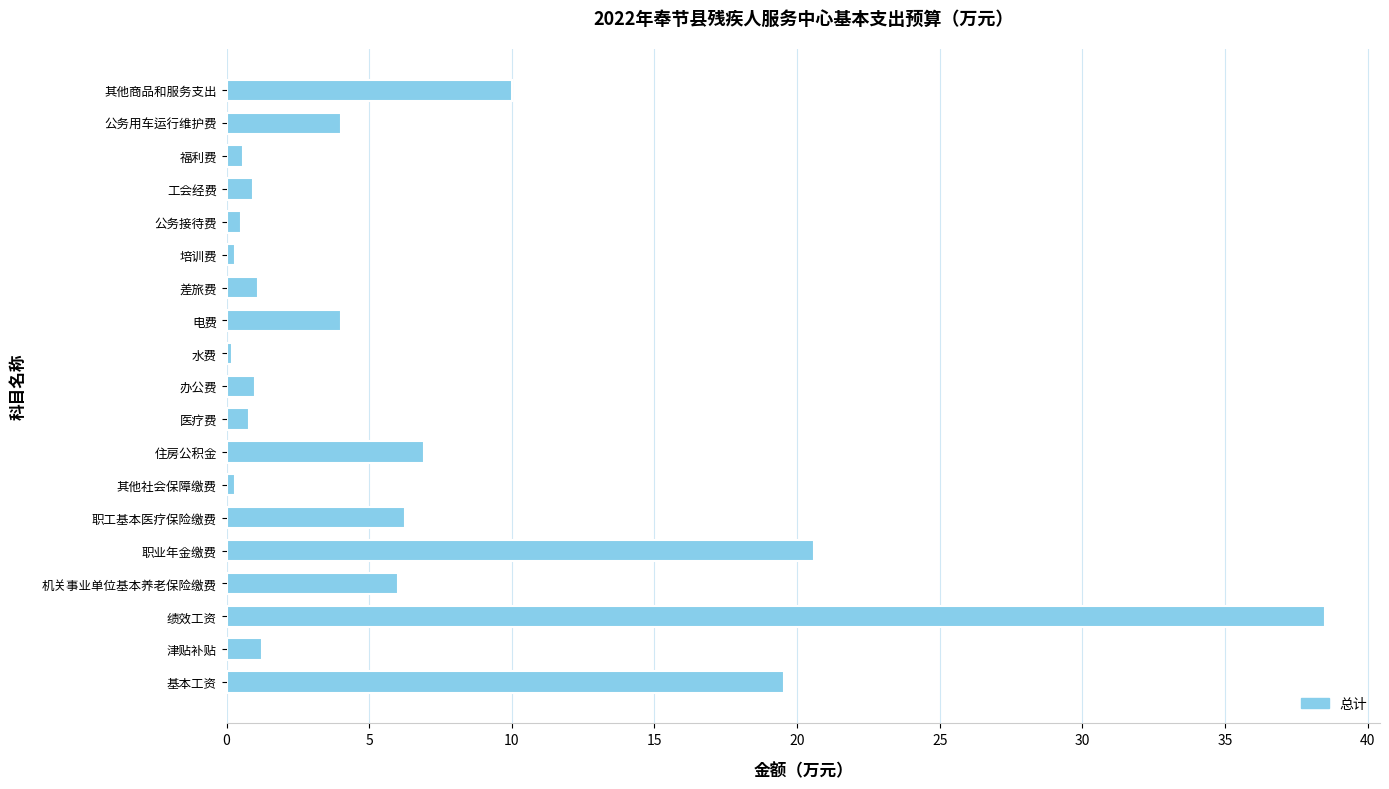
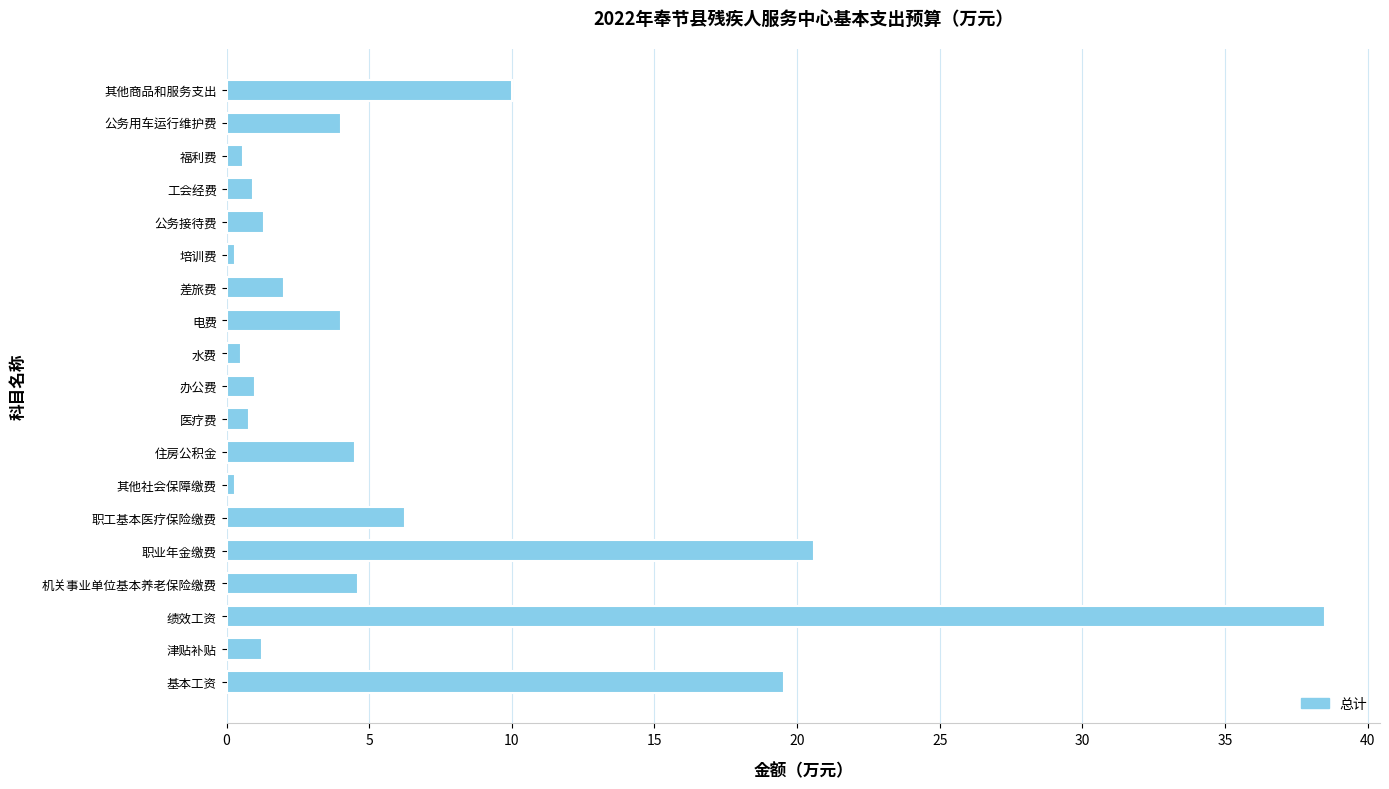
公务接待费: 0.5 -> 1.3
差旅费: 1.1 -> 2.0
水费: 0.2 -> 0.5
住房公积金: 6.9 -> 4.5
机关事业单位基本养老保险缴费: 6.0 -> 4.6
